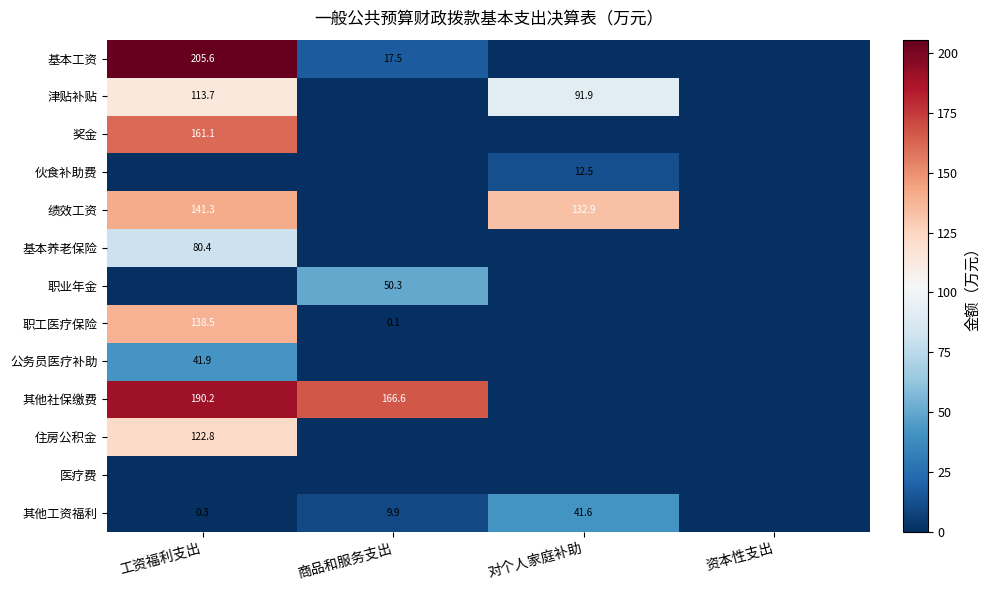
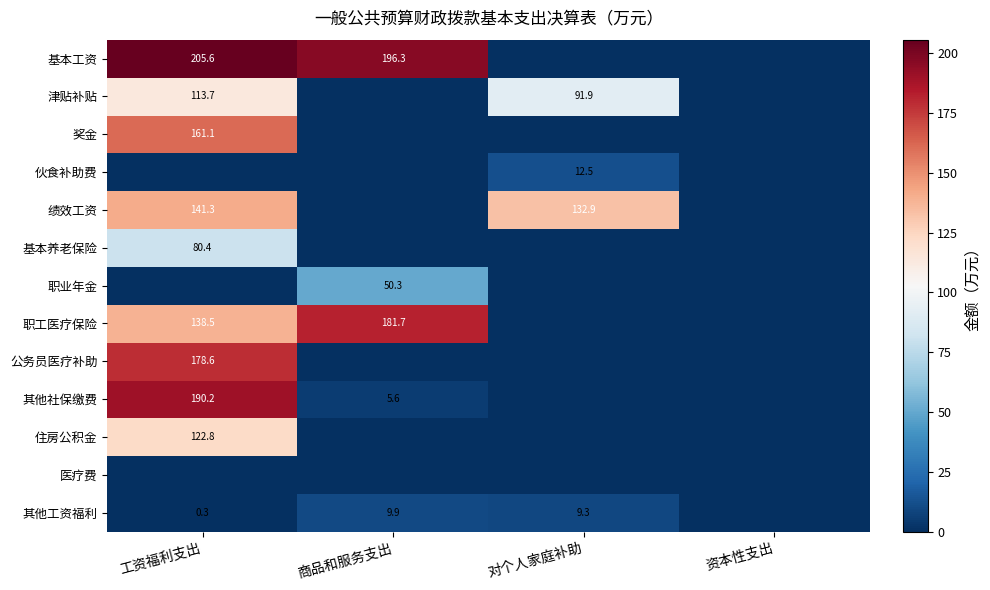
基本工资, 商品和服务支出: 17.5 -> 196.3
职工医疗保险, 商品和服务支出: 0.1 -> 181.7
公务员医疗补助, 工资福利支出: 41.9 -> 178.6
其他社保缴费, 商品和服务支出: 166.6 -> 5.6
其他工资福利, 对个人家庭补助: 41.6 -> 9.3
